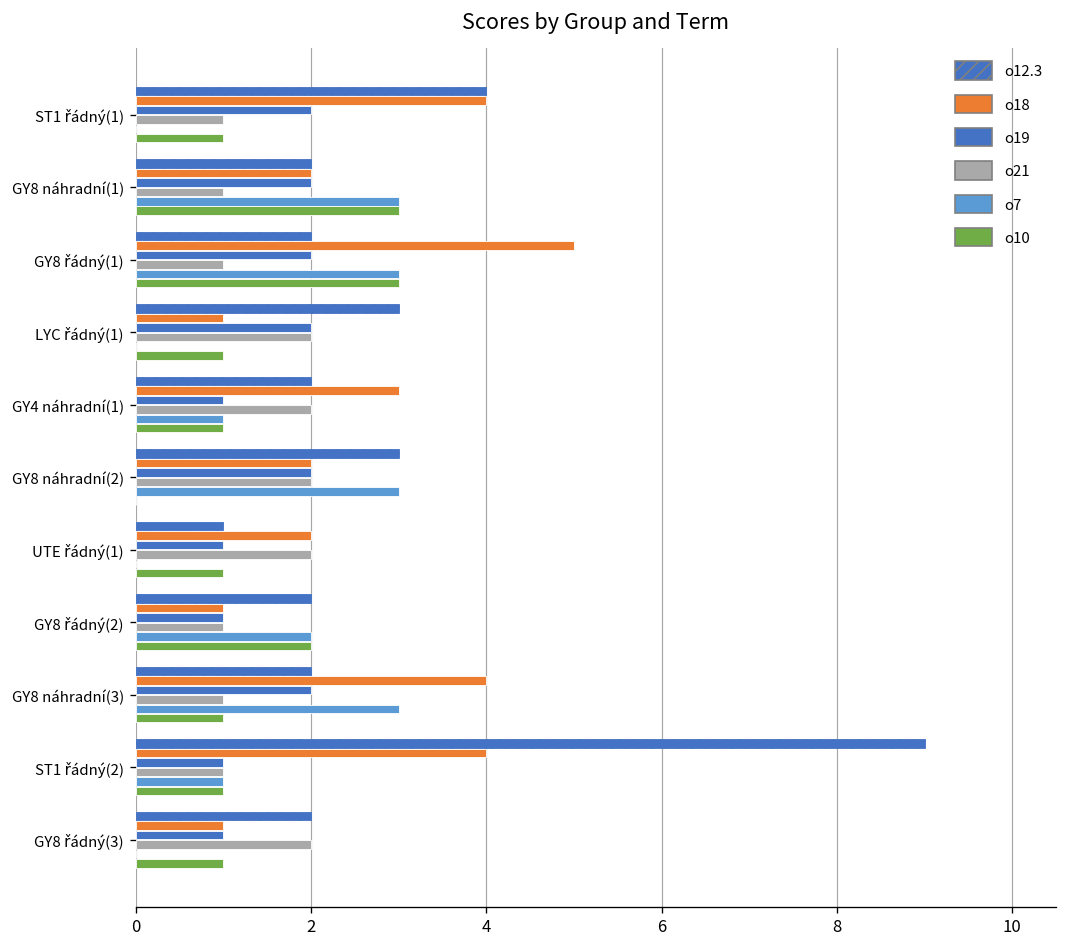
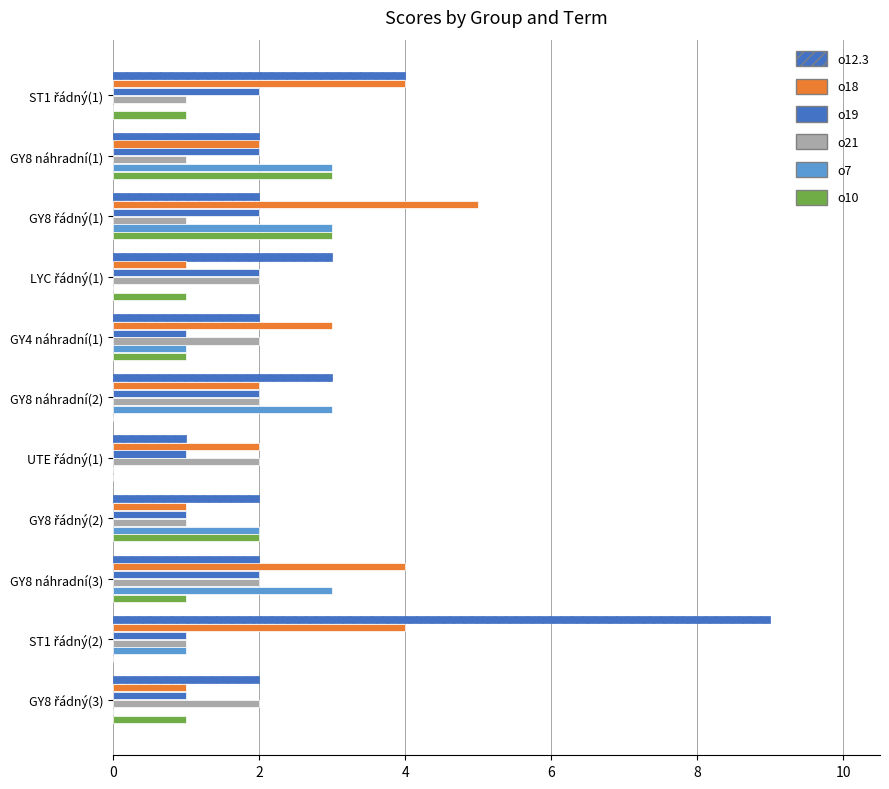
o10, UTE řádný(1): 1 -> 0
o21, GY8 náhradní(3): 1 -> 2
o10, ST1 řádný(2): 1 -> 0
